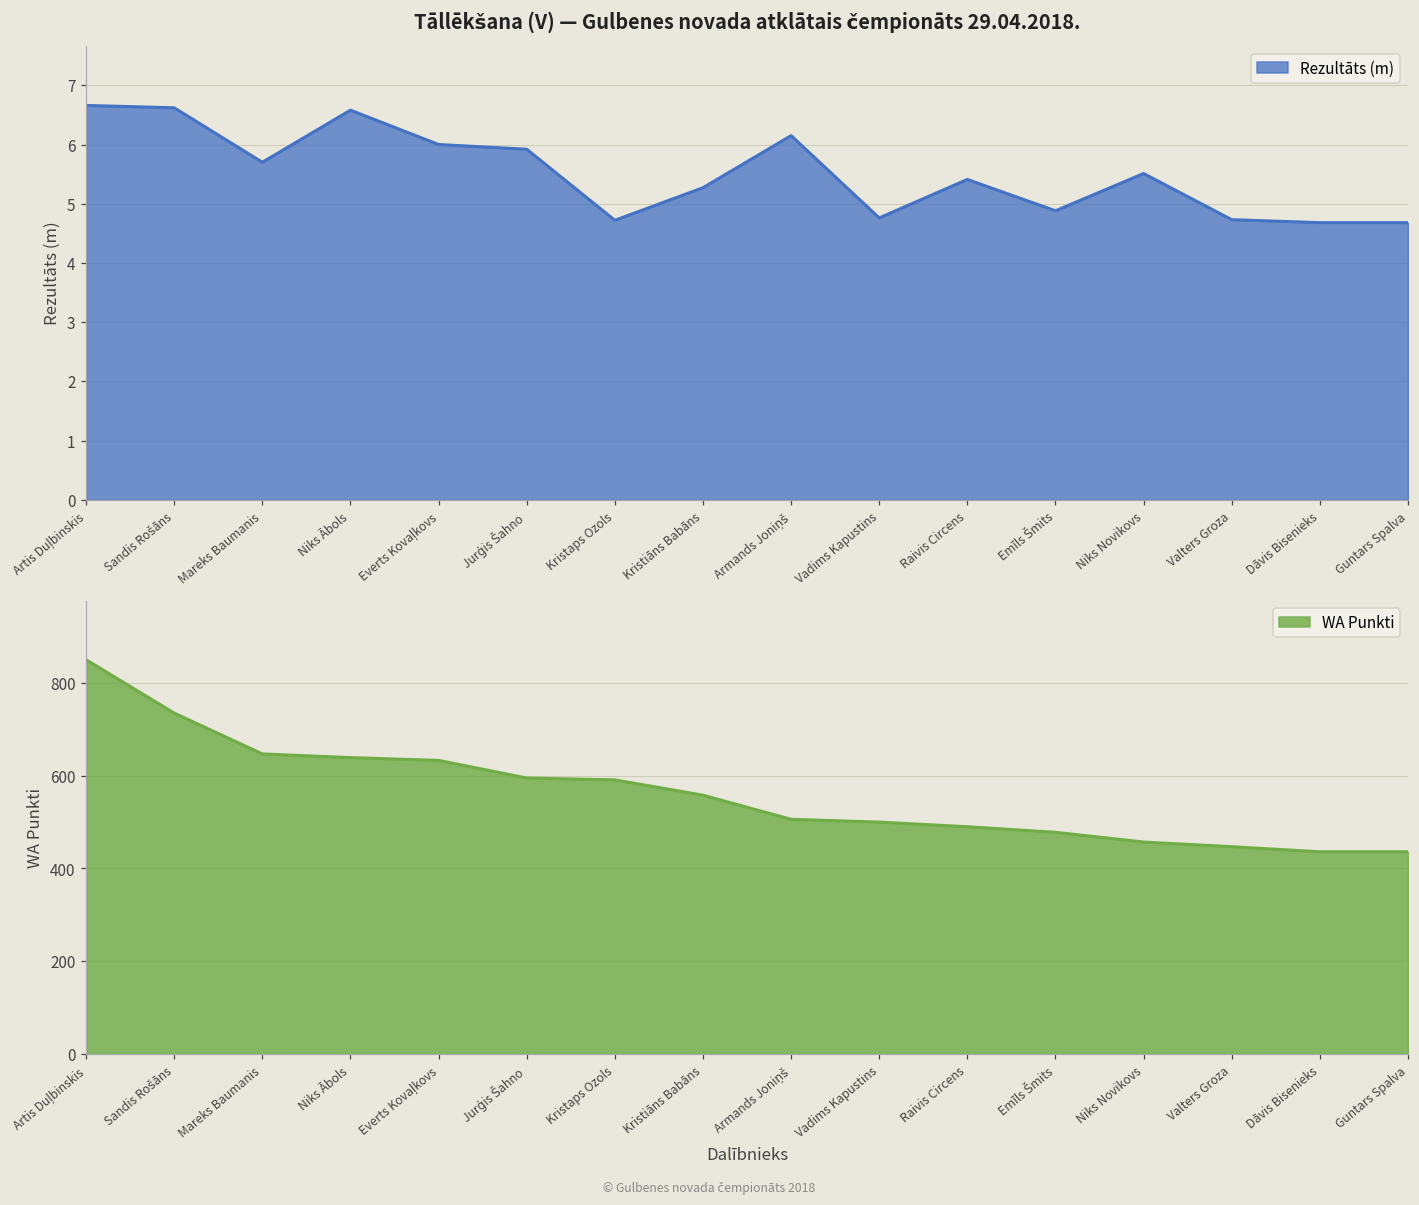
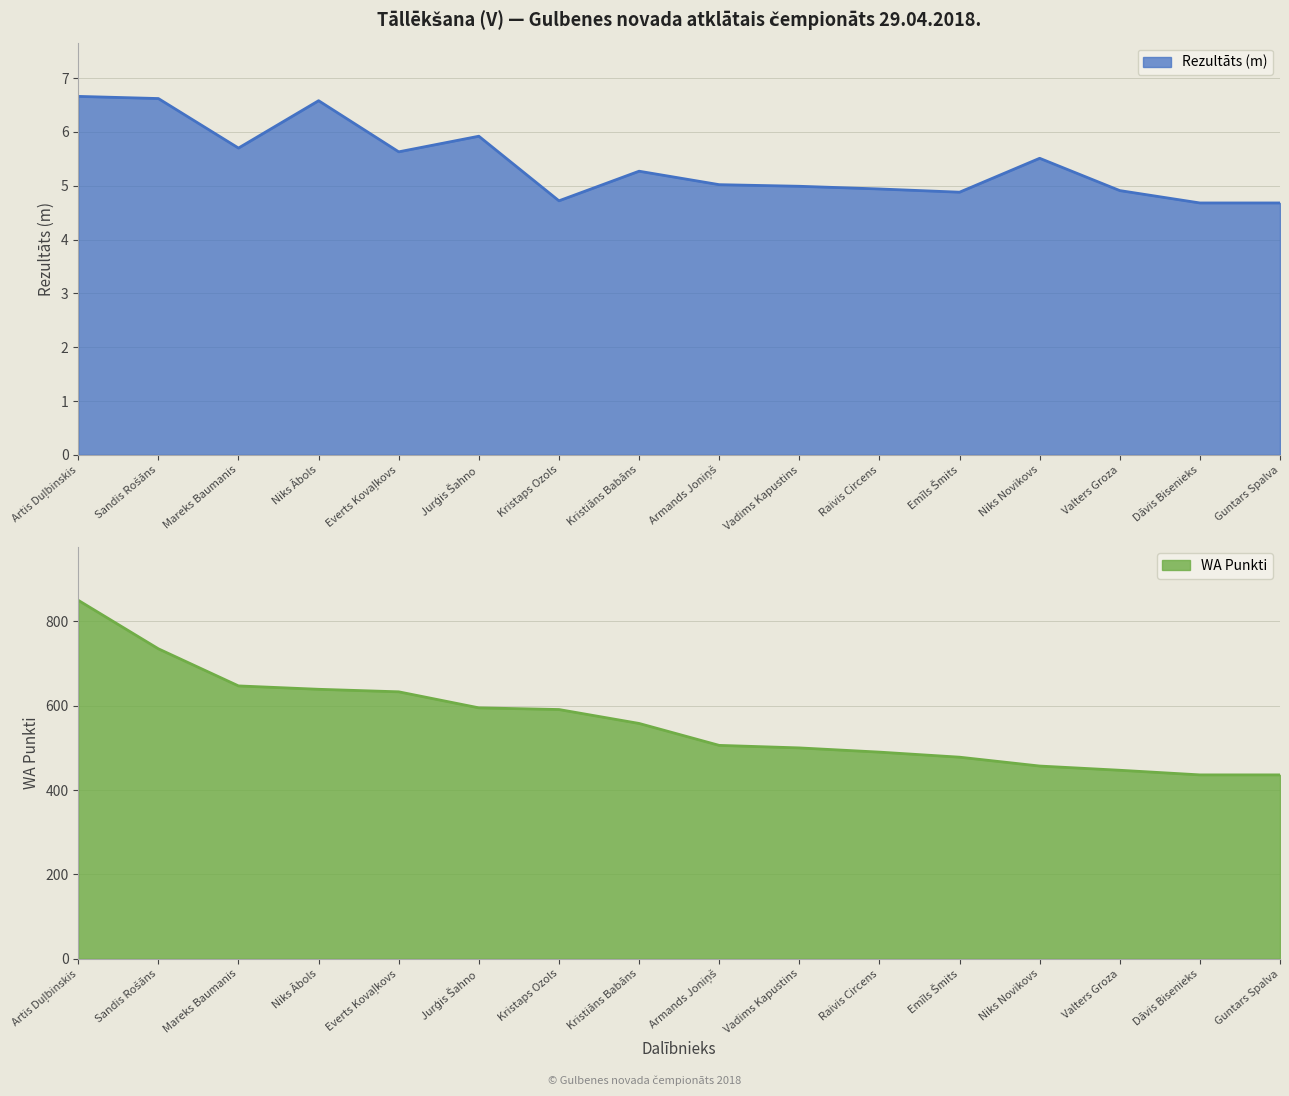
Tāllēkšana (V) — Gulbenes novada atklātais čempionāts 29.04.2018., Everts Kovaļkovs: 6.0 -> 5.6
Tāllēkšana (V) — Gulbenes novada atklātais čempionāts 29.04.2018., Armands Joniņš: 6.2 -> 5.0
Tāllēkšana (V) — Gulbenes novada atklātais čempionāts 29.04.2018., Vadims Kapustins: 4.8 -> 5.0
Tāllēkšana (V) — Gulbenes novada atklātais čempionāts 29.04.2018., Raivis Circens: 5.4 -> 4.9
Tāllēkšana (V) — Gulbenes novada atklātais čempionāts 29.04.2018., Valters Groza: 4.7 -> 4.9
